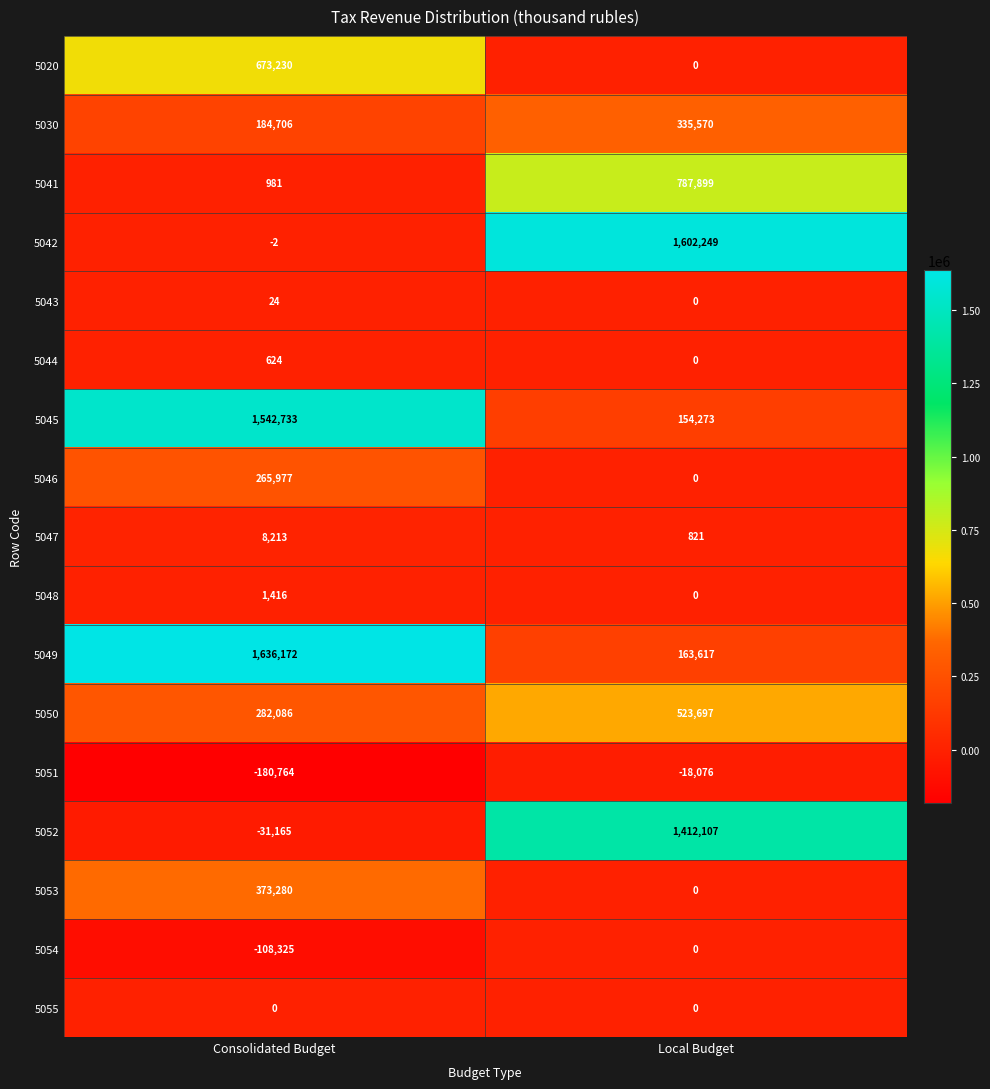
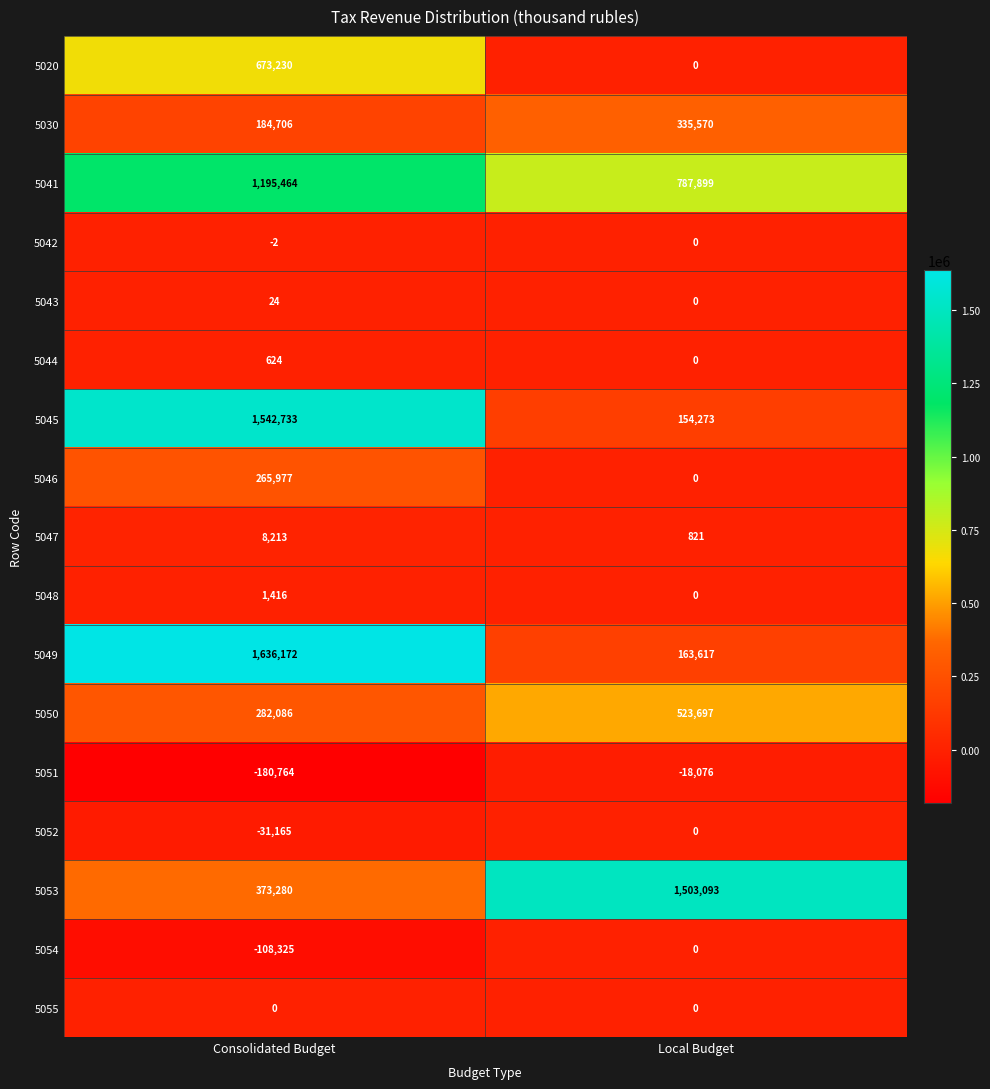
5041, Consolidated Budget: 981 -> 1,195,464
5042, Local Budget: 1,602,249 -> 0
5052, Local Budget: 1,412,107 -> 0
5053, Local Budget: 0 -> 1,503,093
